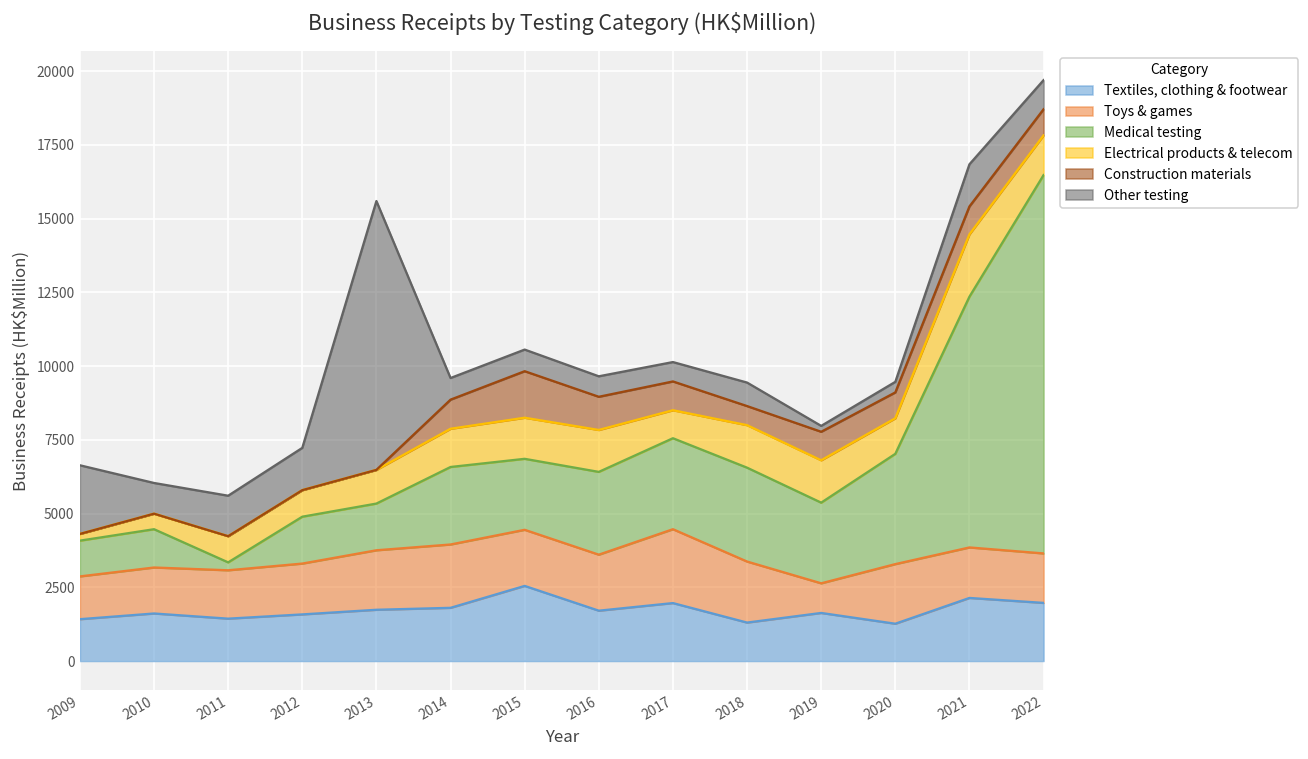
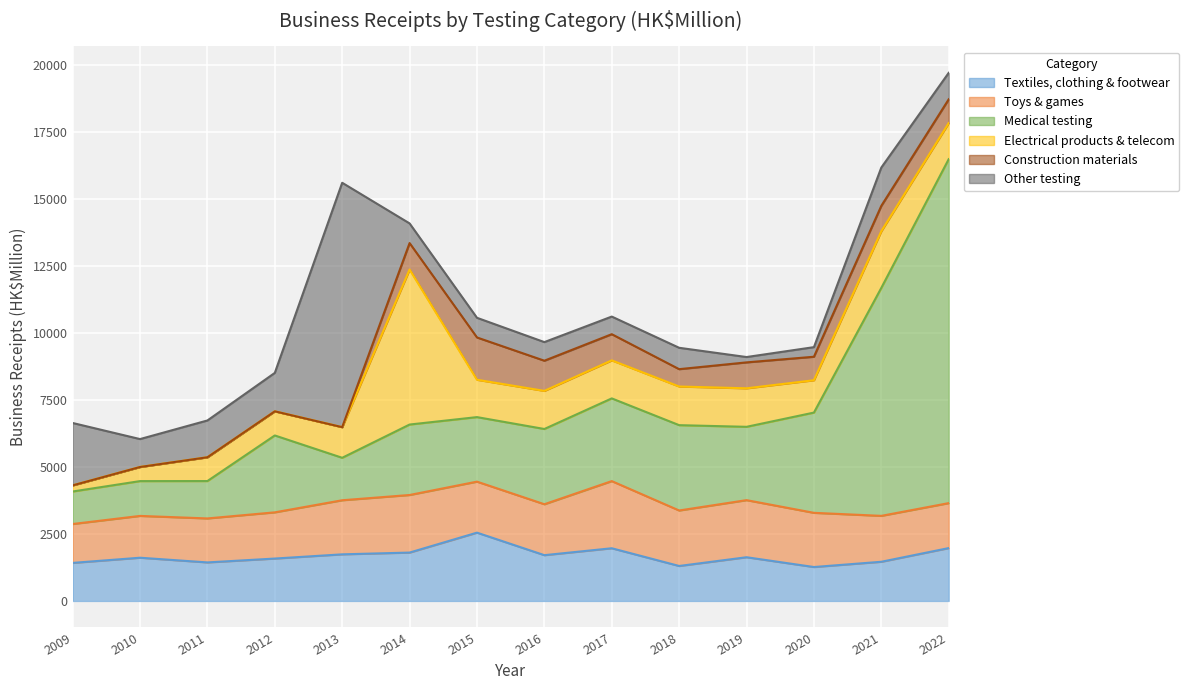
Medical testing, 2011: 300 -> 1400
Medical testing, 2012: 1600 -> 2900
Electrical products & telecom, 2014: 1300 -> 5800
Electrical products & telecom, 2017: 900 -> 1400
Toys & games, 2019: 1000 -> 2100
Textiles, clothing & footwear, 2021: 2100 -> 1500
